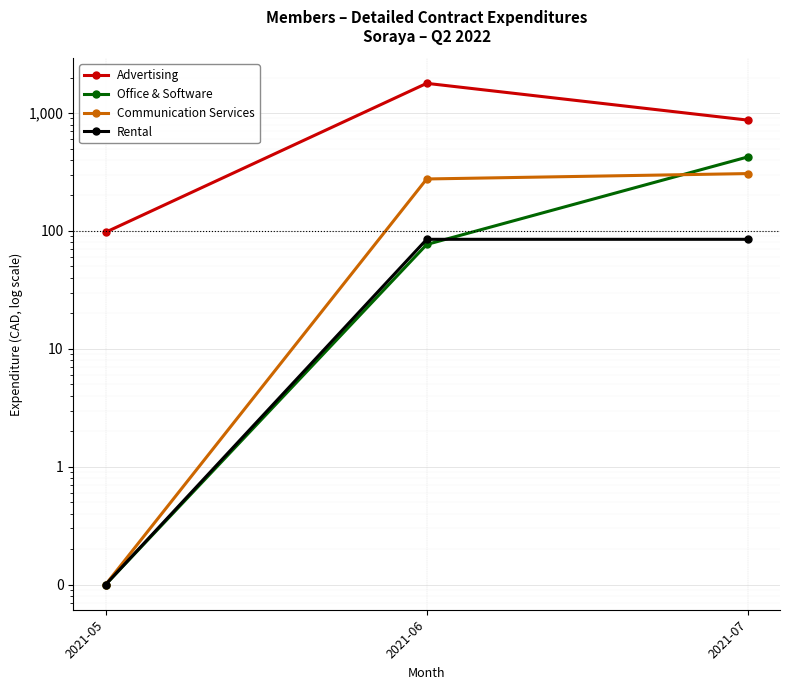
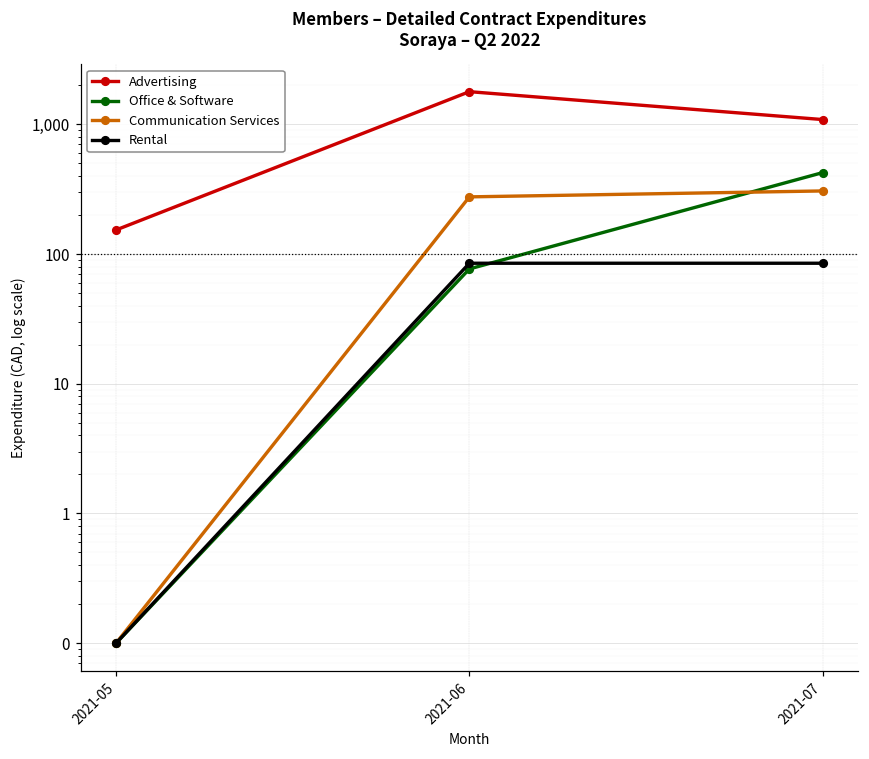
Advertising, 2021-05: 100 -> 150
Advertising, 2021-07: 900 -> 1,100
